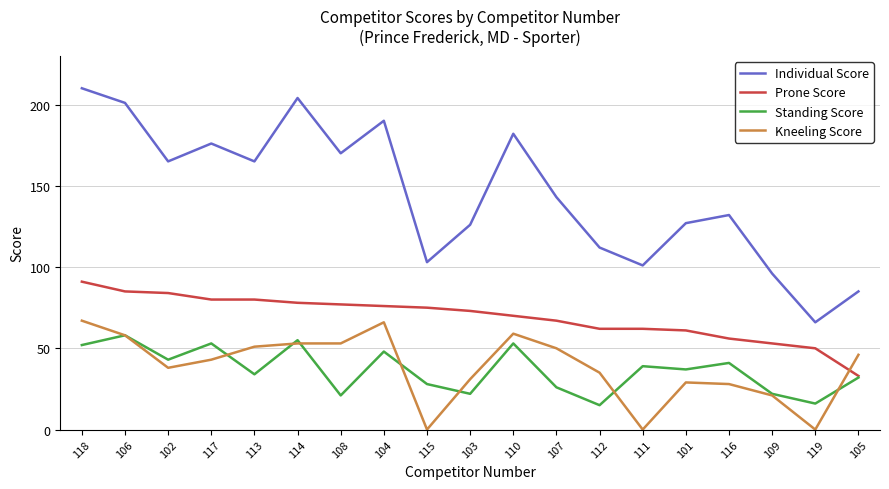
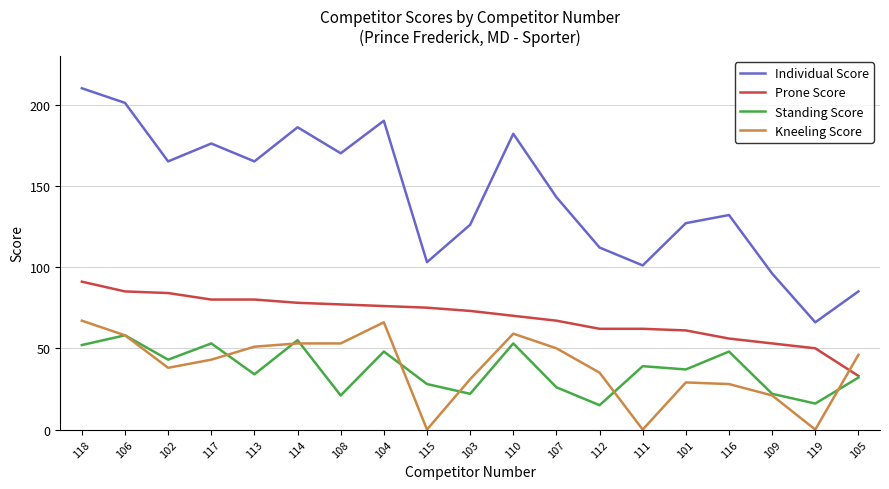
Individual Score, 114: 204 -> 186
Standing Score, 116: 41 -> 48
